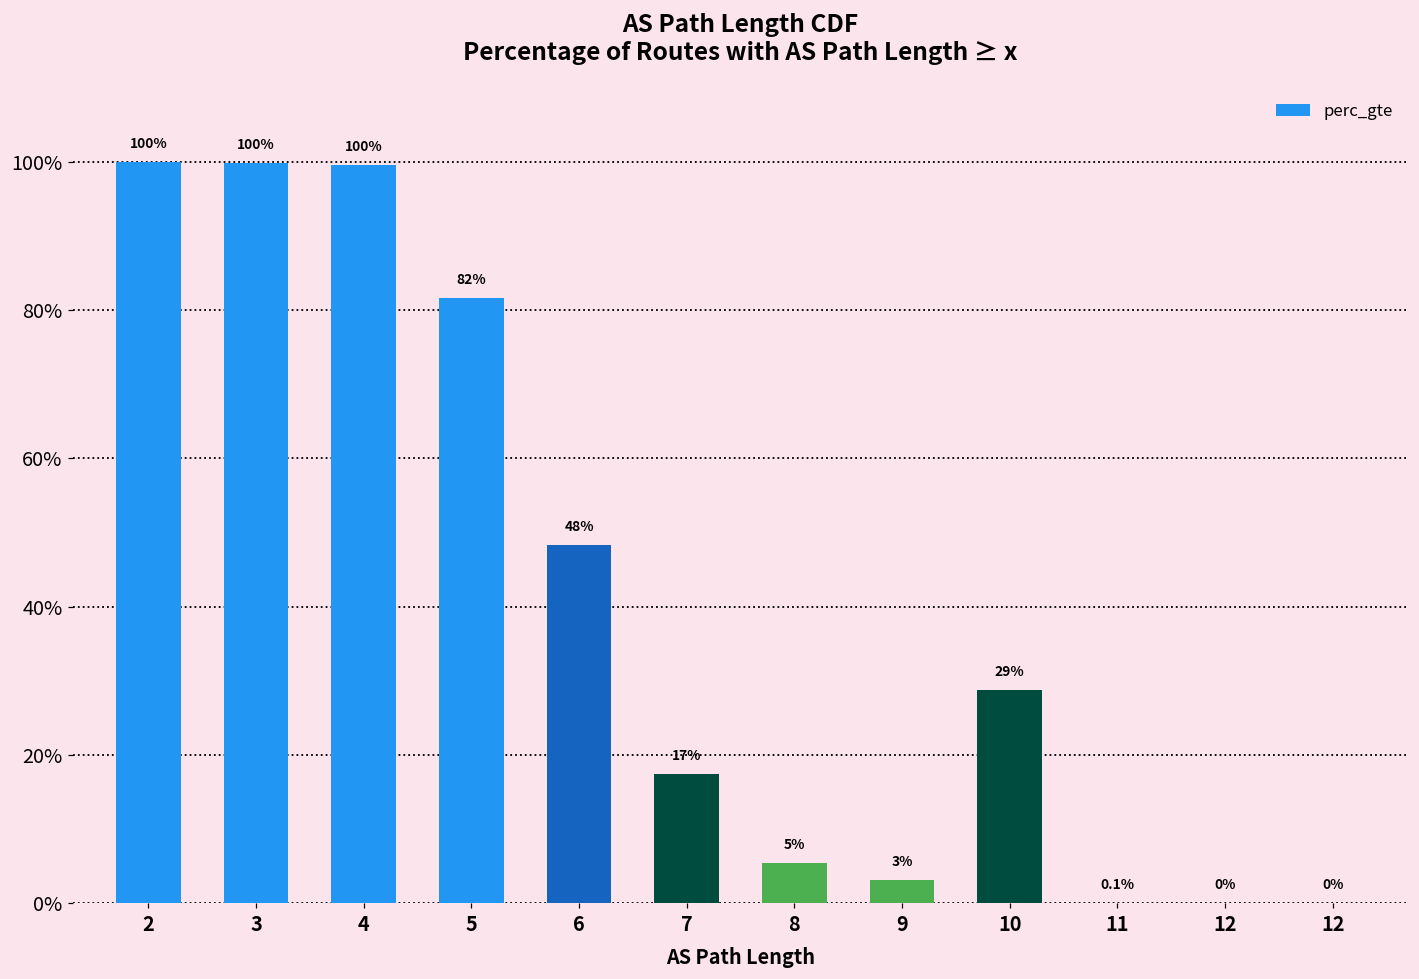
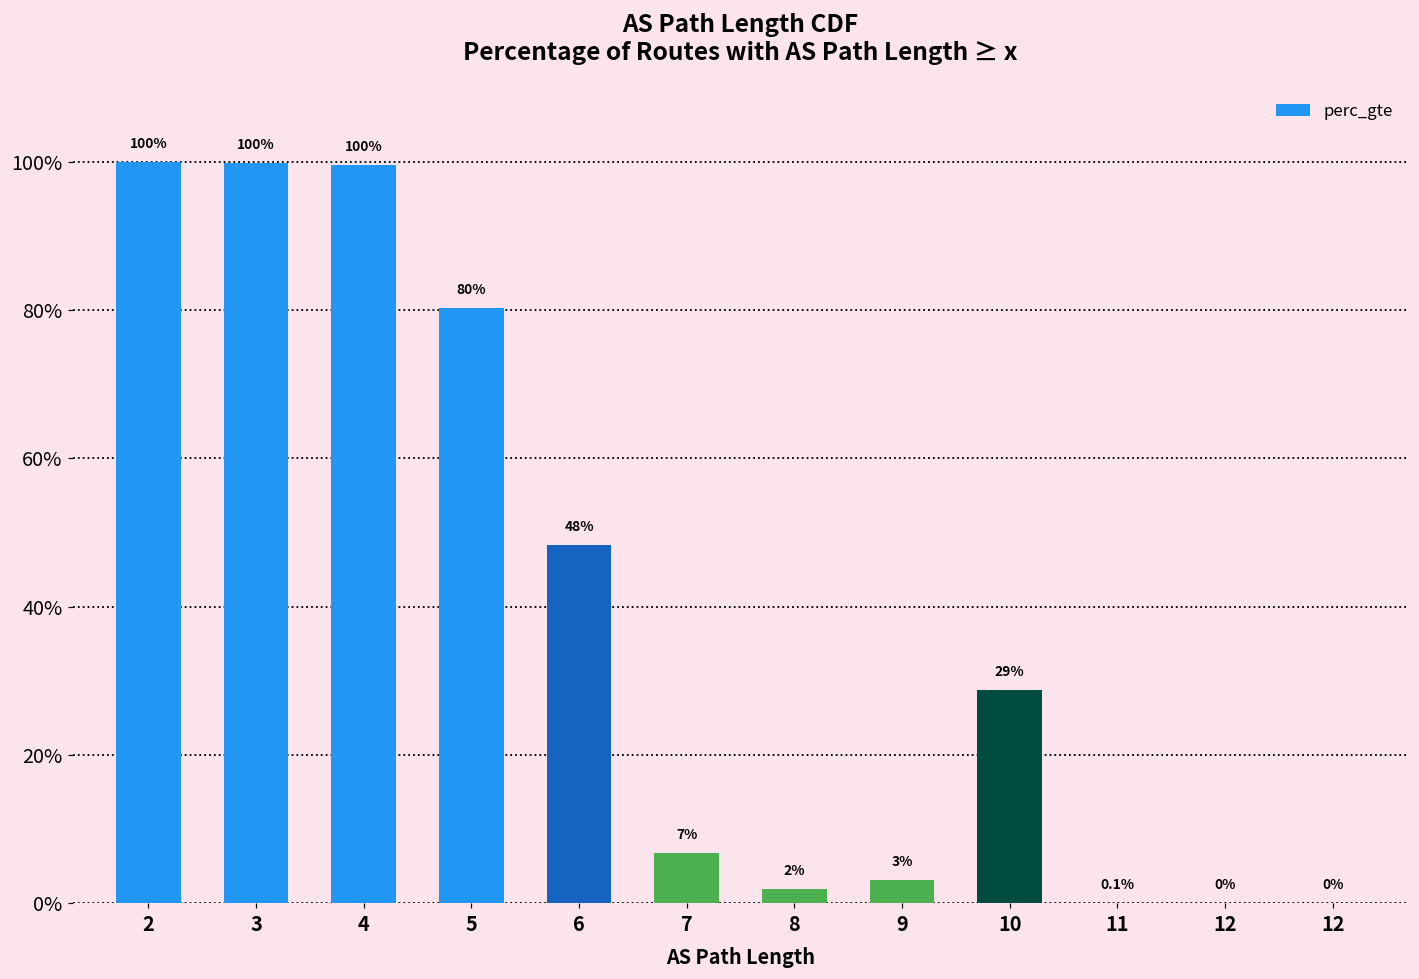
5: 82% -> 80%
7: 17% -> 7%
8: 5% -> 2%
